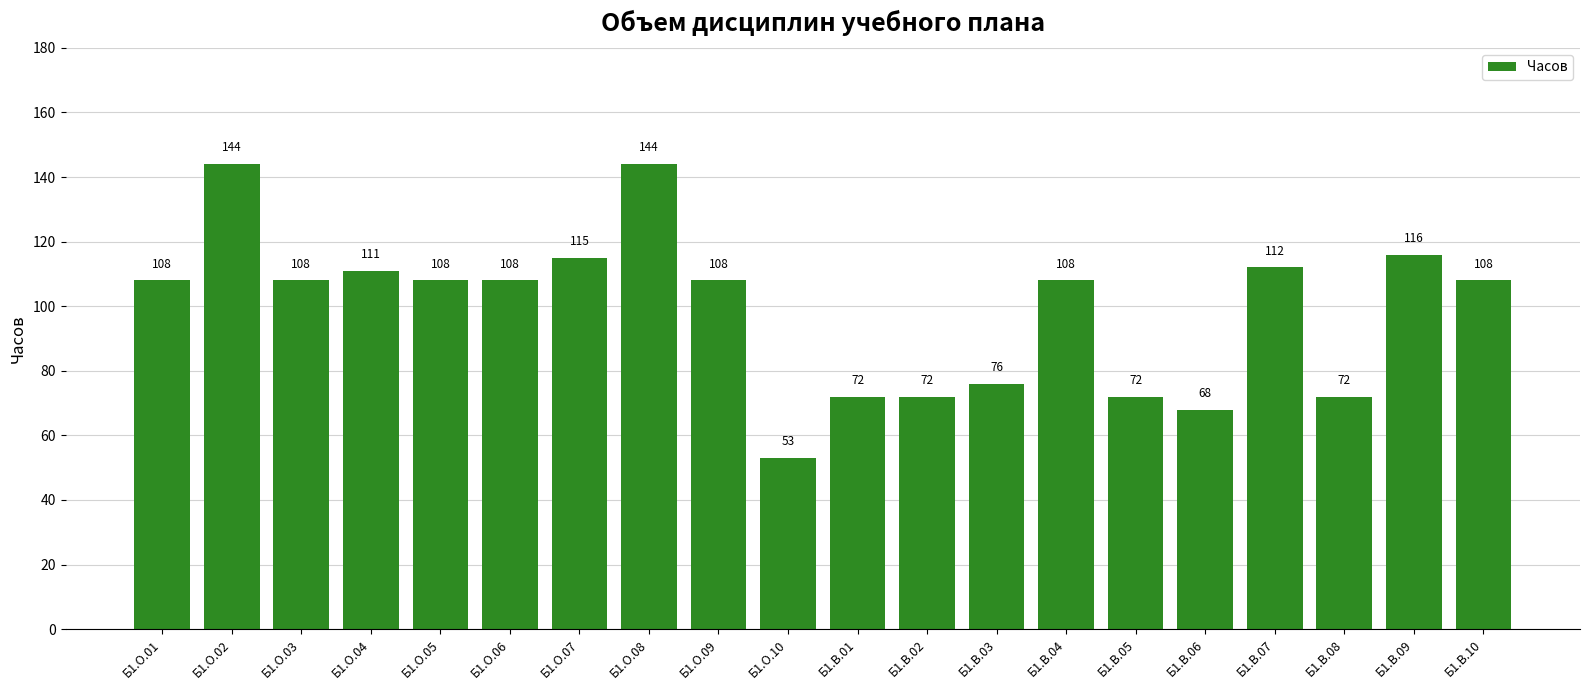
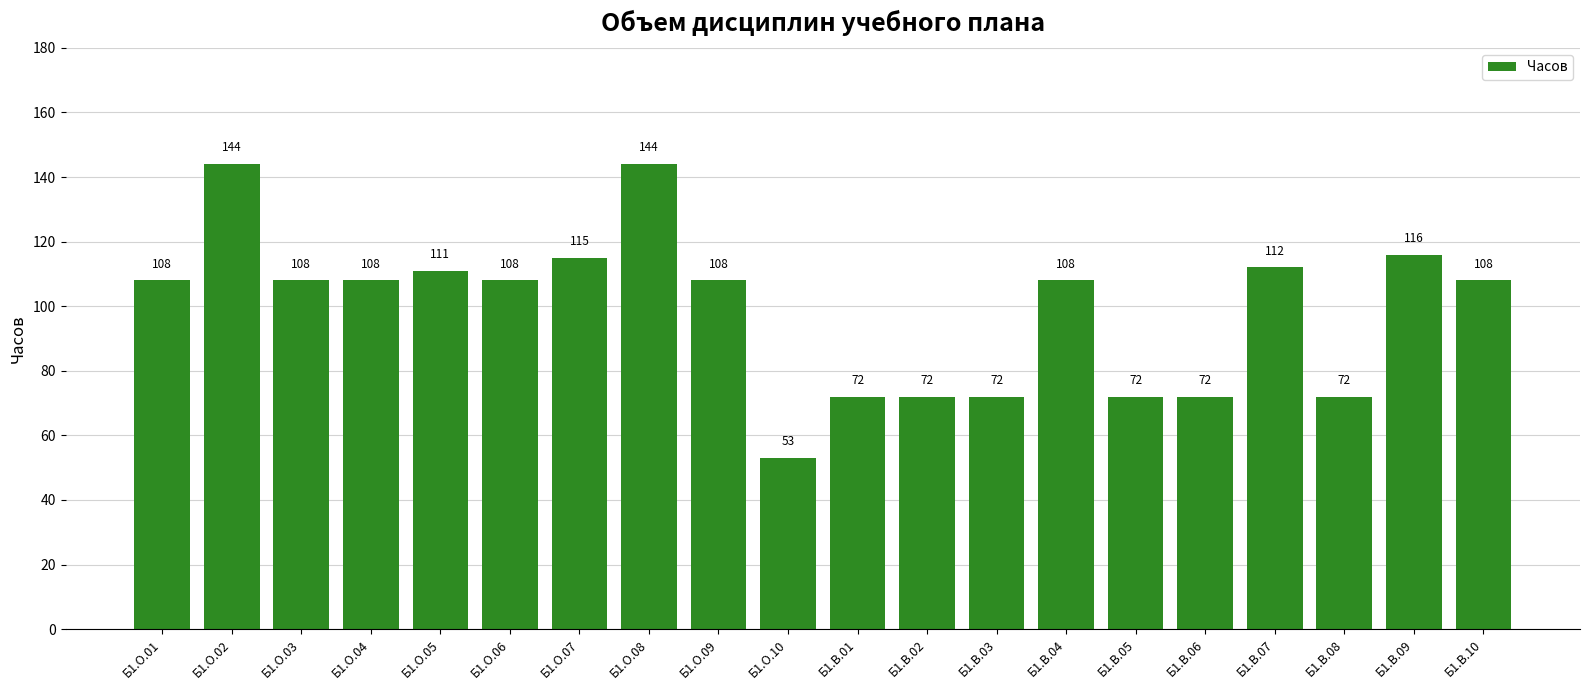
Б1.О.04: 111 -> 108
Б1.О.05: 108 -> 111
Б1.В.03: 76 -> 72
Б1.В.06: 68 -> 72
